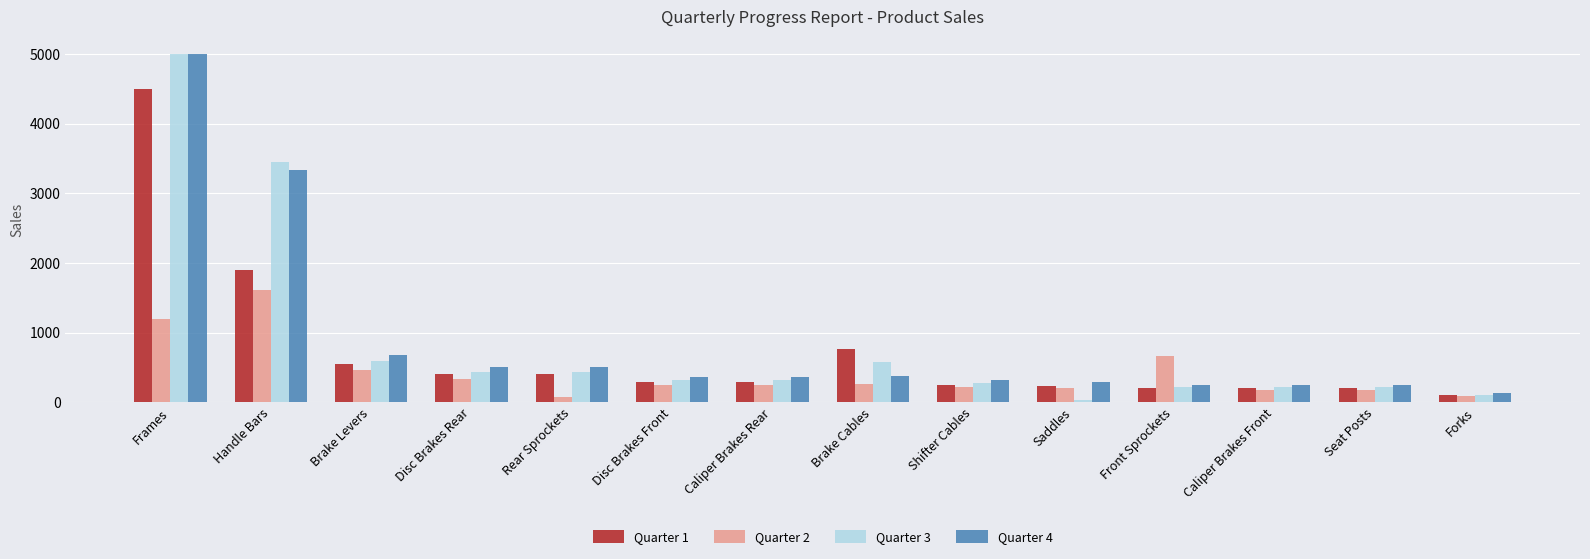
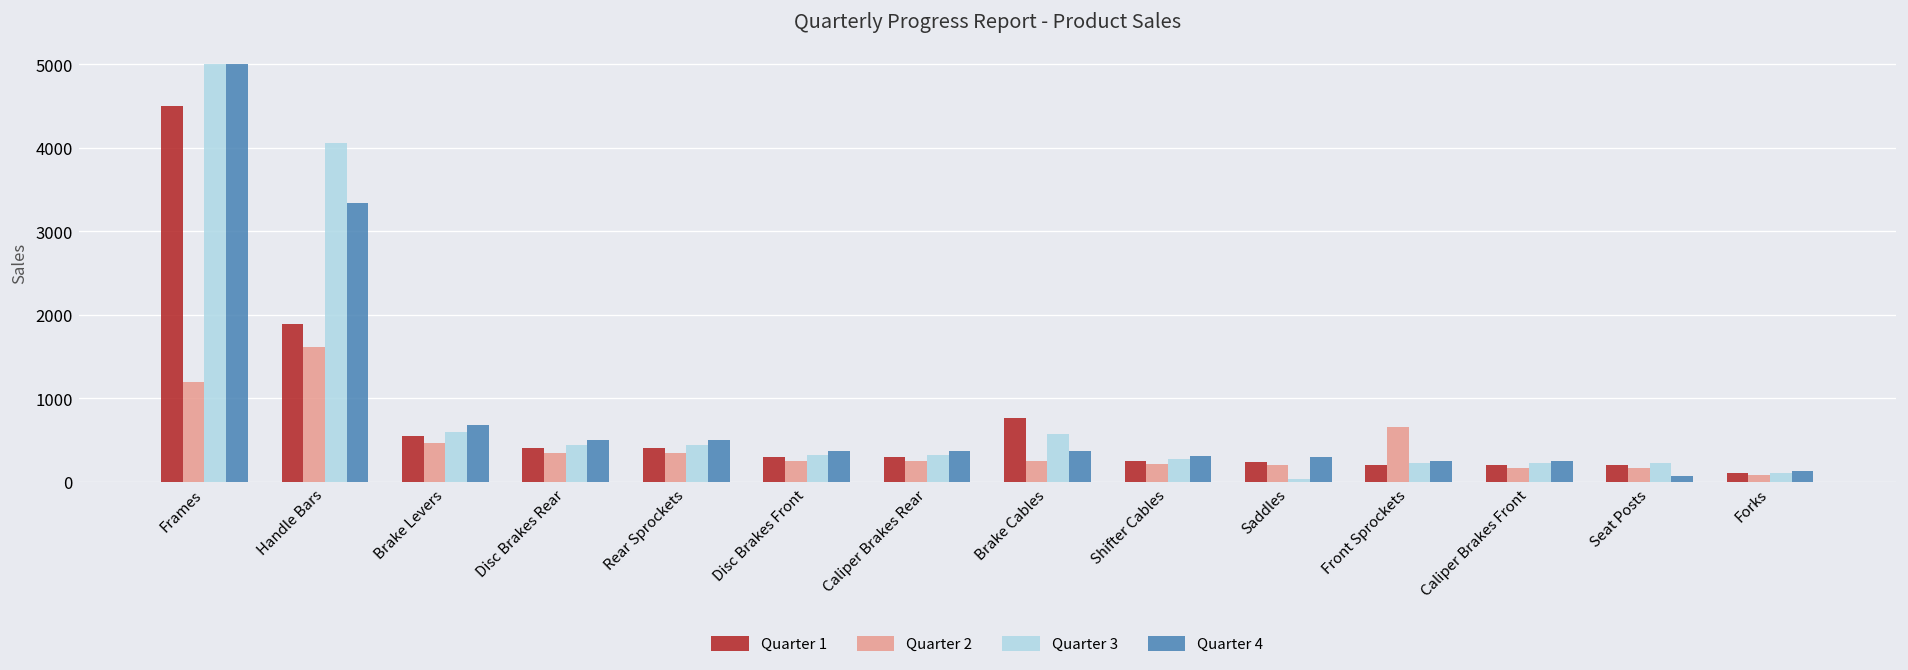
Quarter 3, Handle Bars: 3400 -> 4100
Quarter 2, Rear Sprockets: 100 -> 300
Quarter 4, Seat Posts: 300 -> 100
